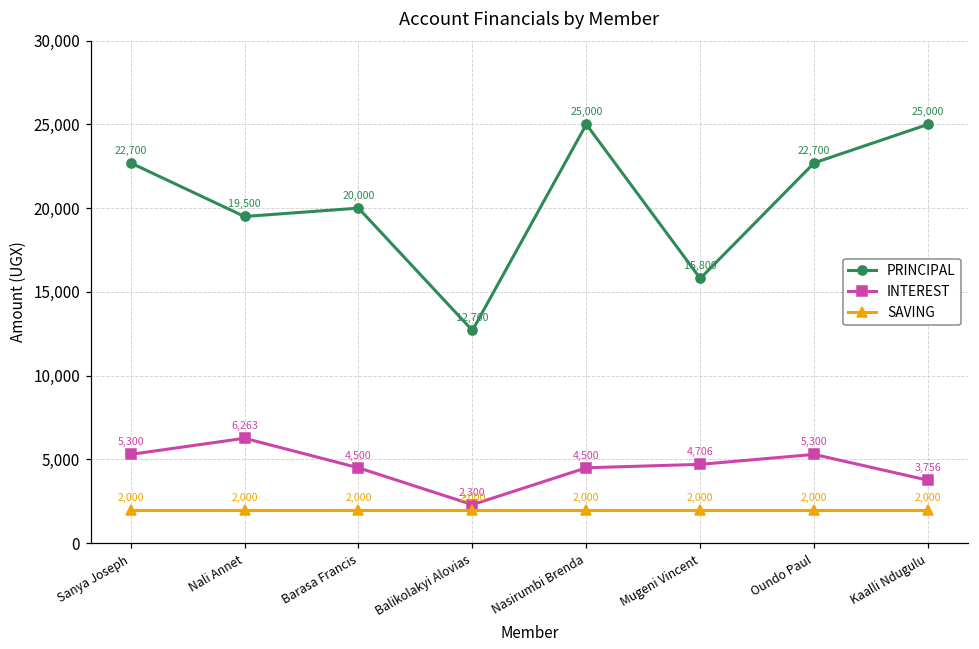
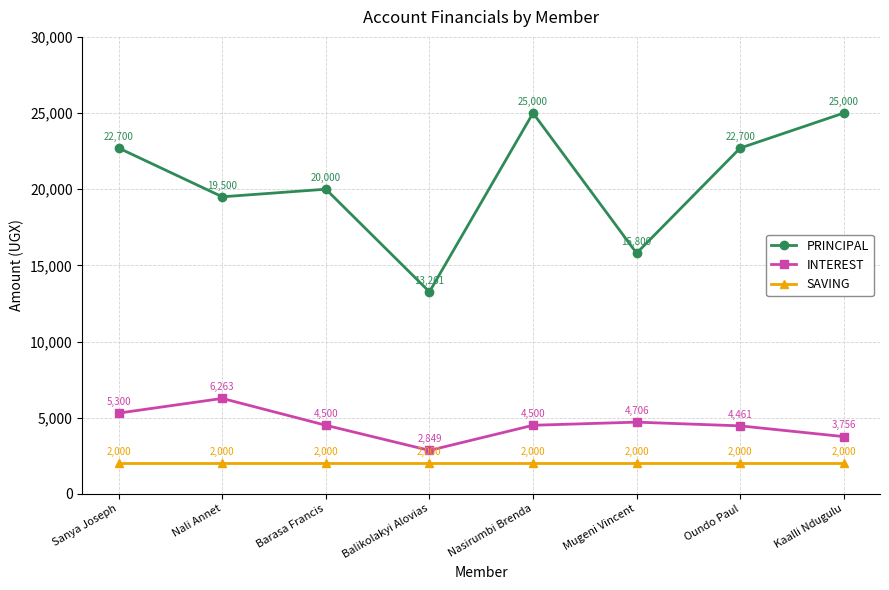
PRINCIPAL, Balikolakyi Alovias: 12,700 -> 13,261
INTEREST, Balikolakyi Alovias: 2,300 -> 2,849
INTEREST, Oundo Paul: 5,300 -> 4,461
